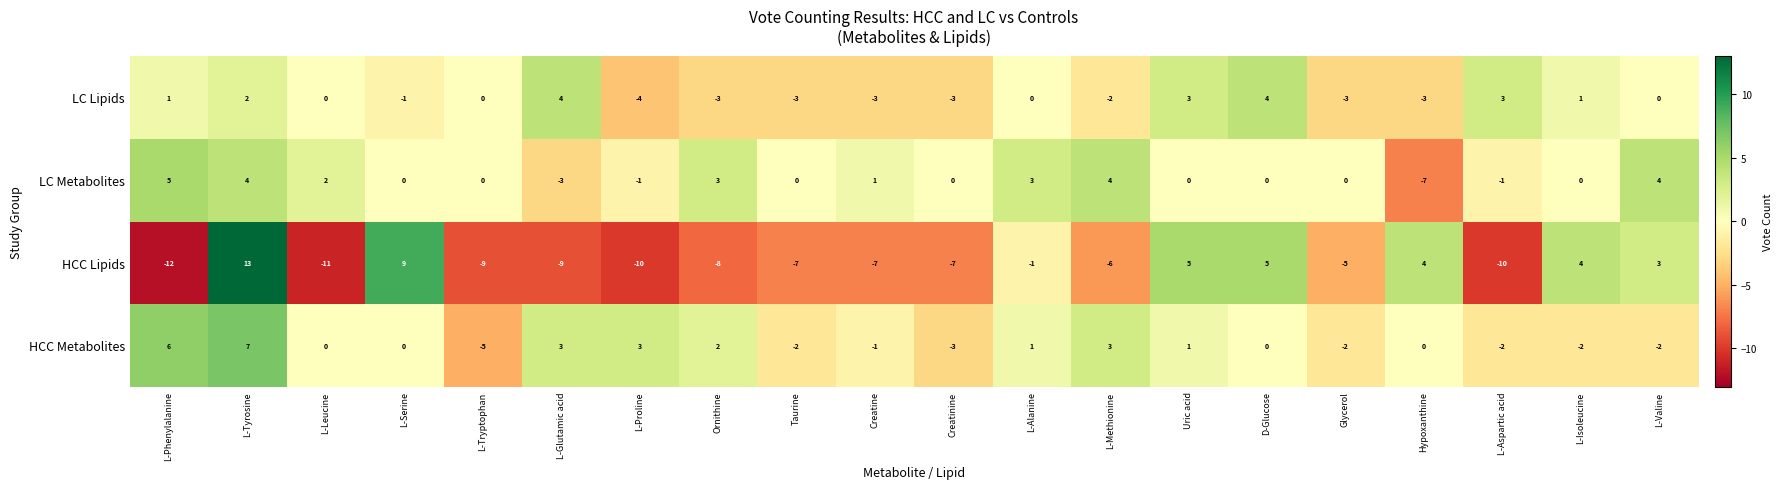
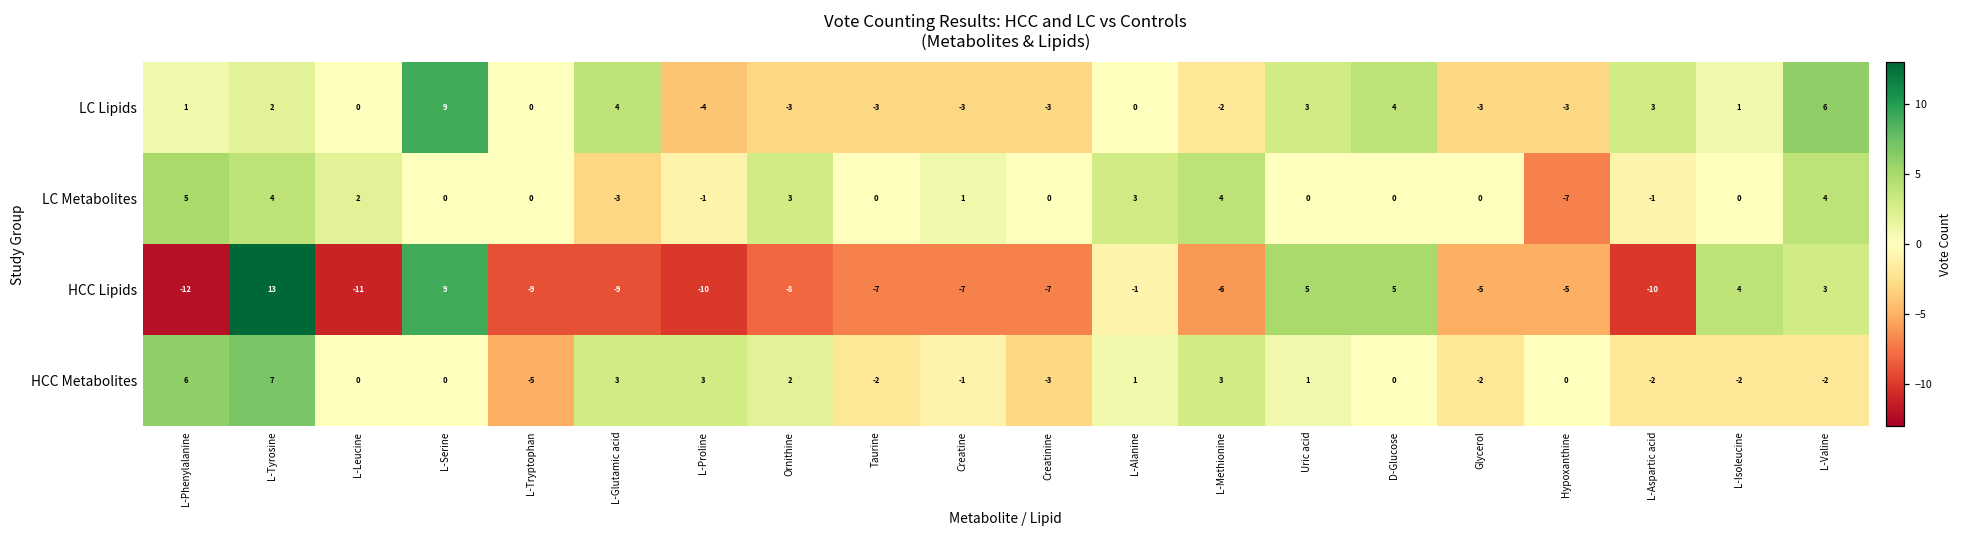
LC Lipids, L-Serine: -1 -> 9
LC Lipids, L-Valine: 0 -> 6
HCC Lipids, Hypoxanthine: 4 -> -5
